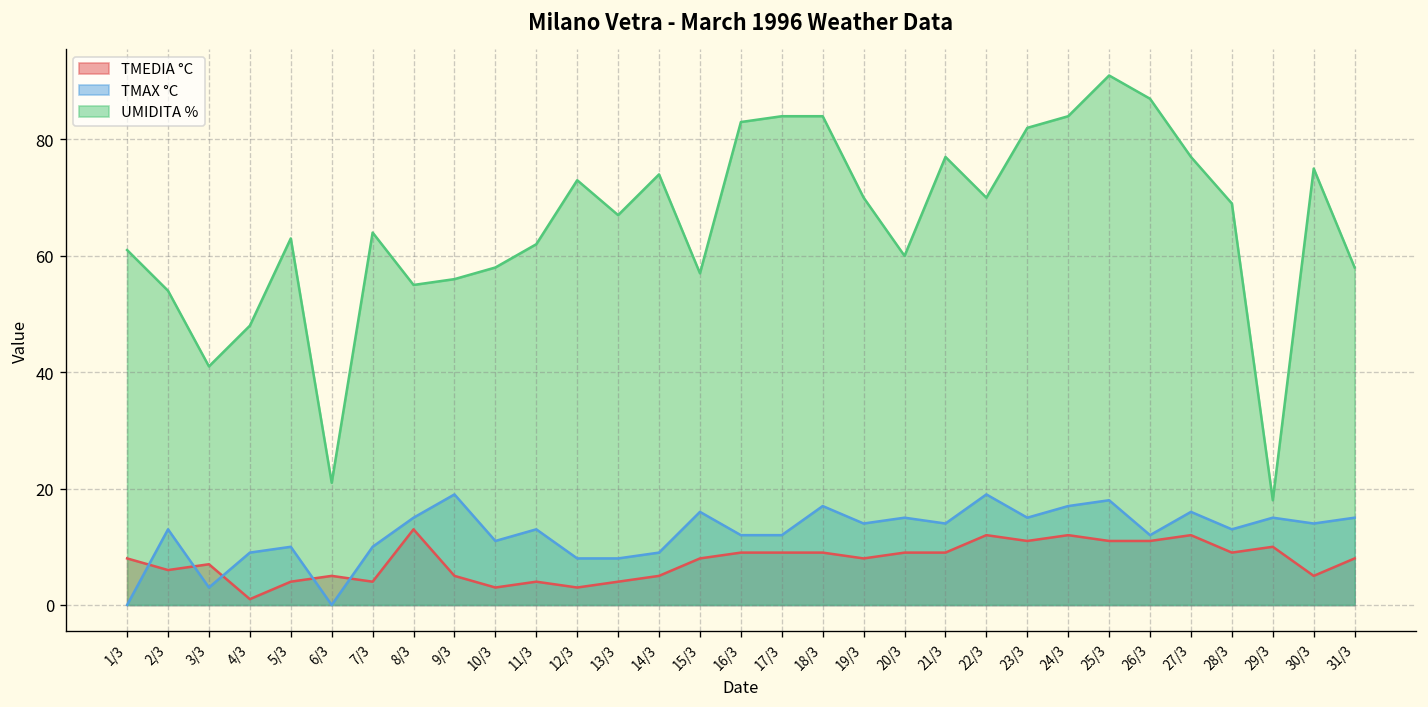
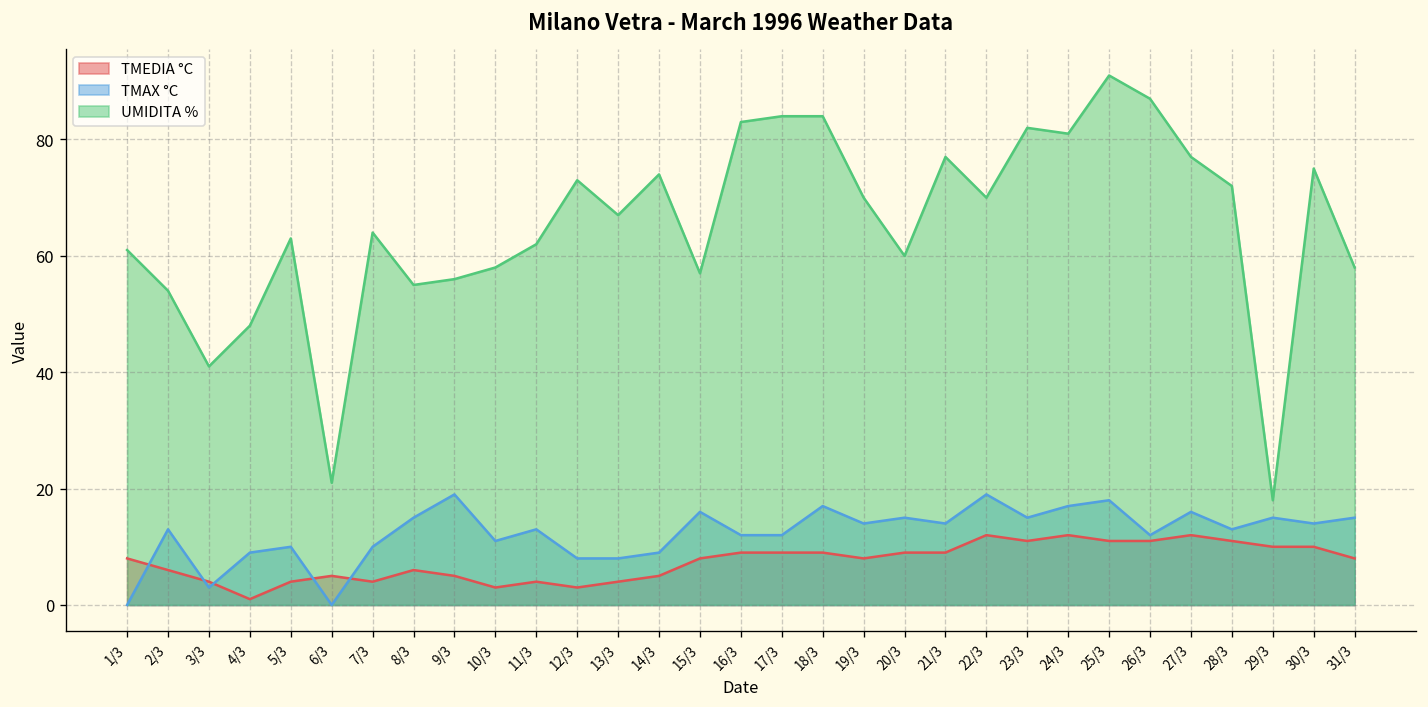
TMEDIA °C, 3/3: 7 -> 4
TMEDIA °C, 8/3: 13 -> 6
UMIDITA %, 24/3: 84 -> 81
TMEDIA °C, 28/3: 9 -> 11
UMIDITA %, 28/3: 69 -> 72
TMEDIA °C, 30/3: 5 -> 10
